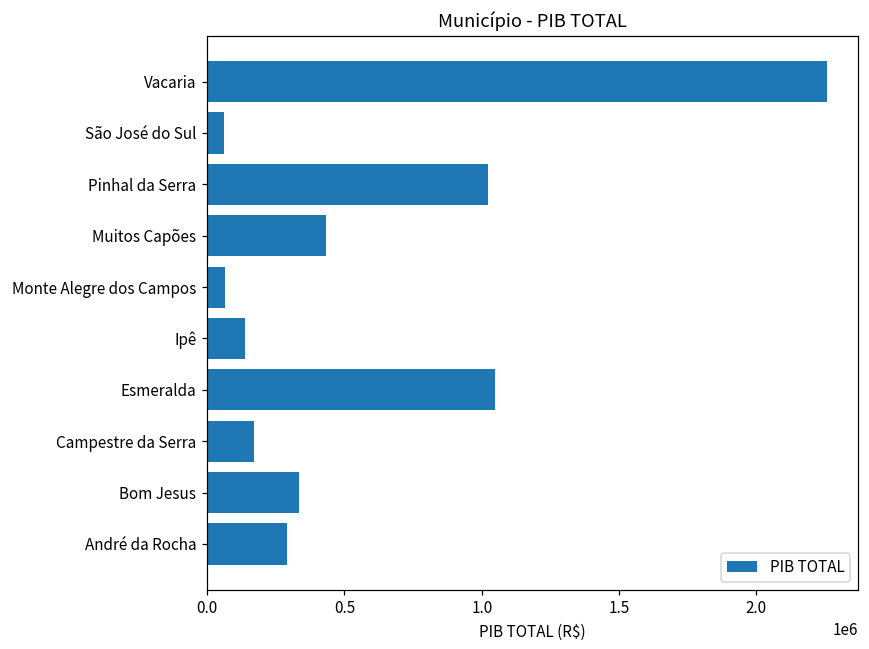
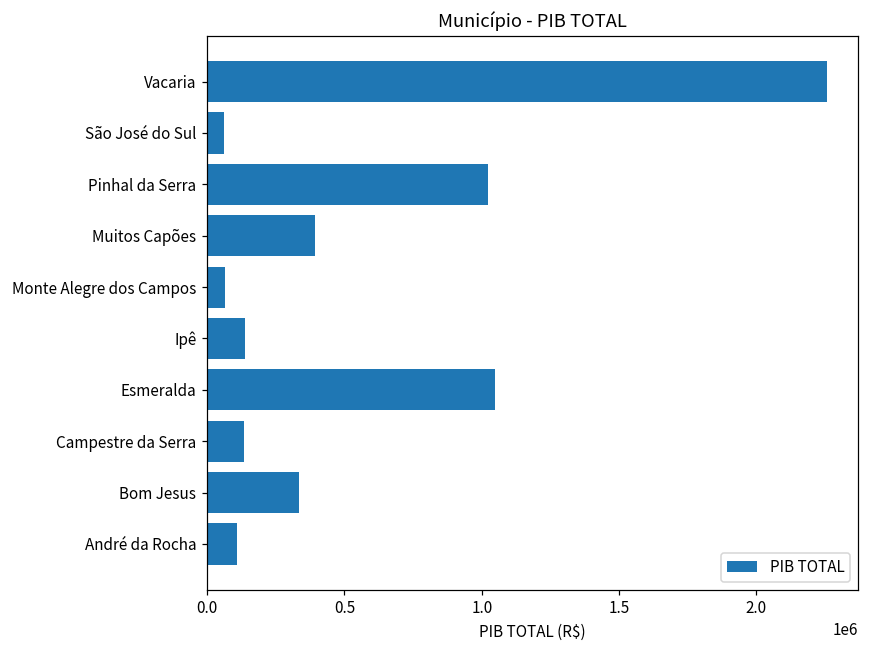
Muitos Capões: 430000 -> 390000
Campestre da Serra: 170000 -> 130000
André da Rocha: 290000 -> 110000
